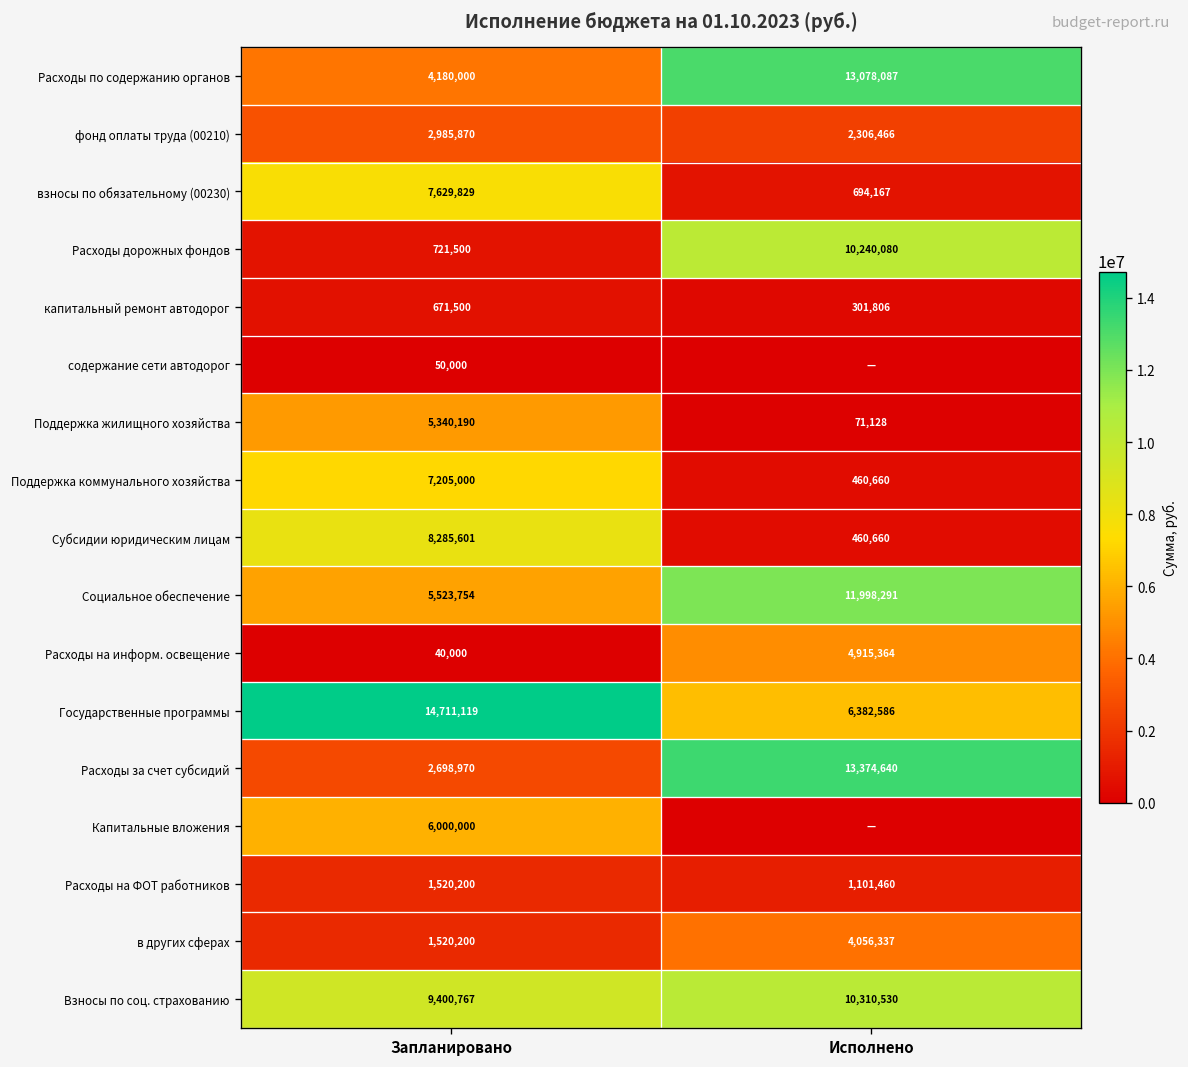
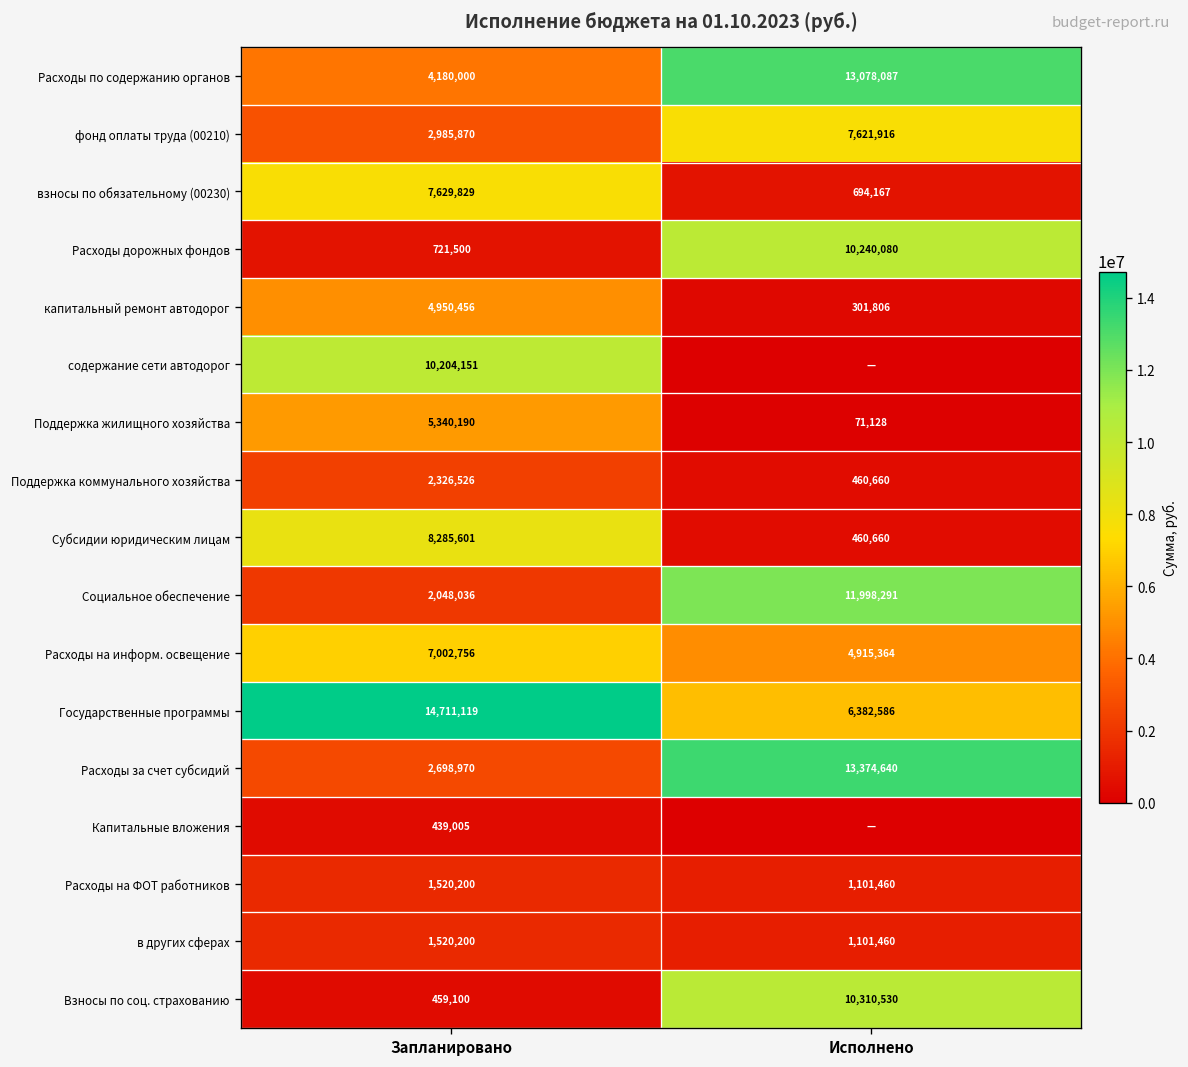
фонд оплаты труда (00210), Исполнено: 2,306,466 -> 7,621,916
капитальный ремонт автодорог, Запланировано: 671,500 -> 4,950,456
содержание сети автодорог, Запланировано: 50,000 -> 10,204,151
Поддержка коммунального хозяйства, Запланировано: 7,205,000 -> 2,326,526
Социальное обеспечение, Запланировано: 5,523,754 -> 2,048,036
Расходы на информ. освещение, Запланировано: 40,000 -> 7,002,756
Капитальные вложения, Запланировано: 6,000,000 -> 439,005
в других сферах, Исполнено: 4,056,337 -> 1,101,460
Взносы по соц. страхованию, Запланировано: 9,400,767 -> 459,100
